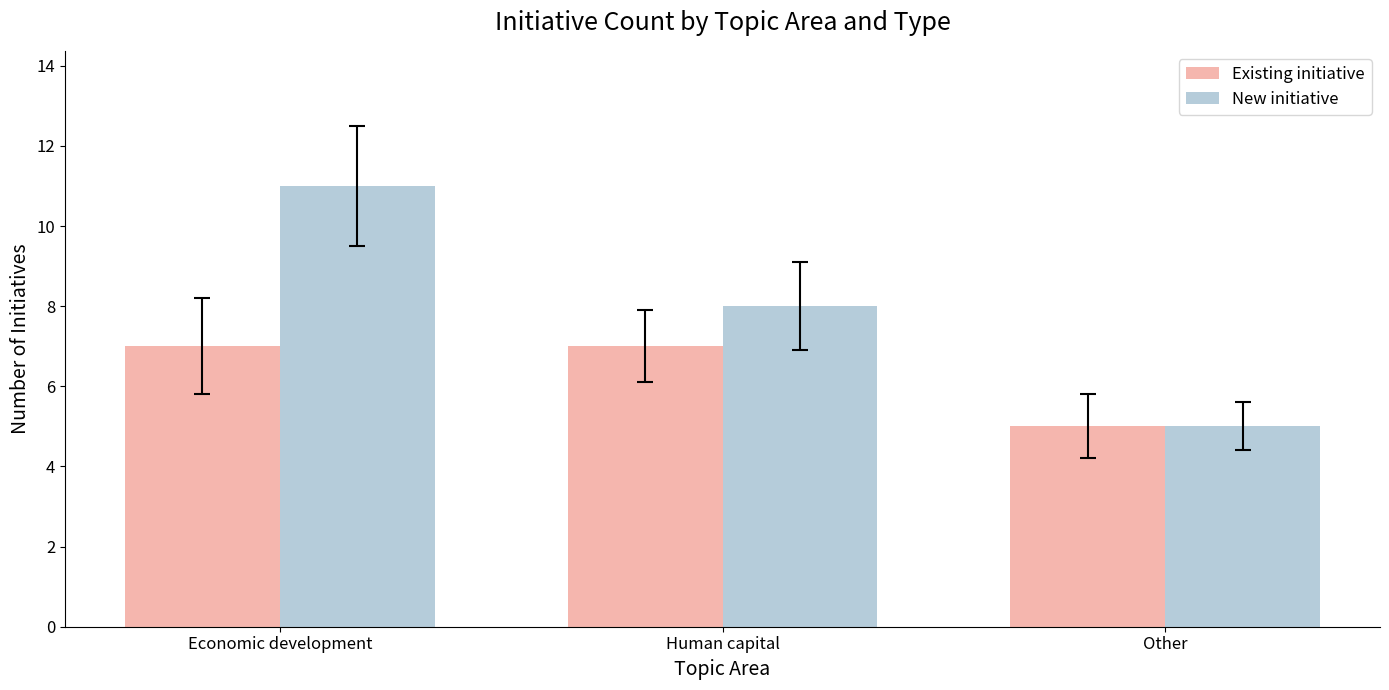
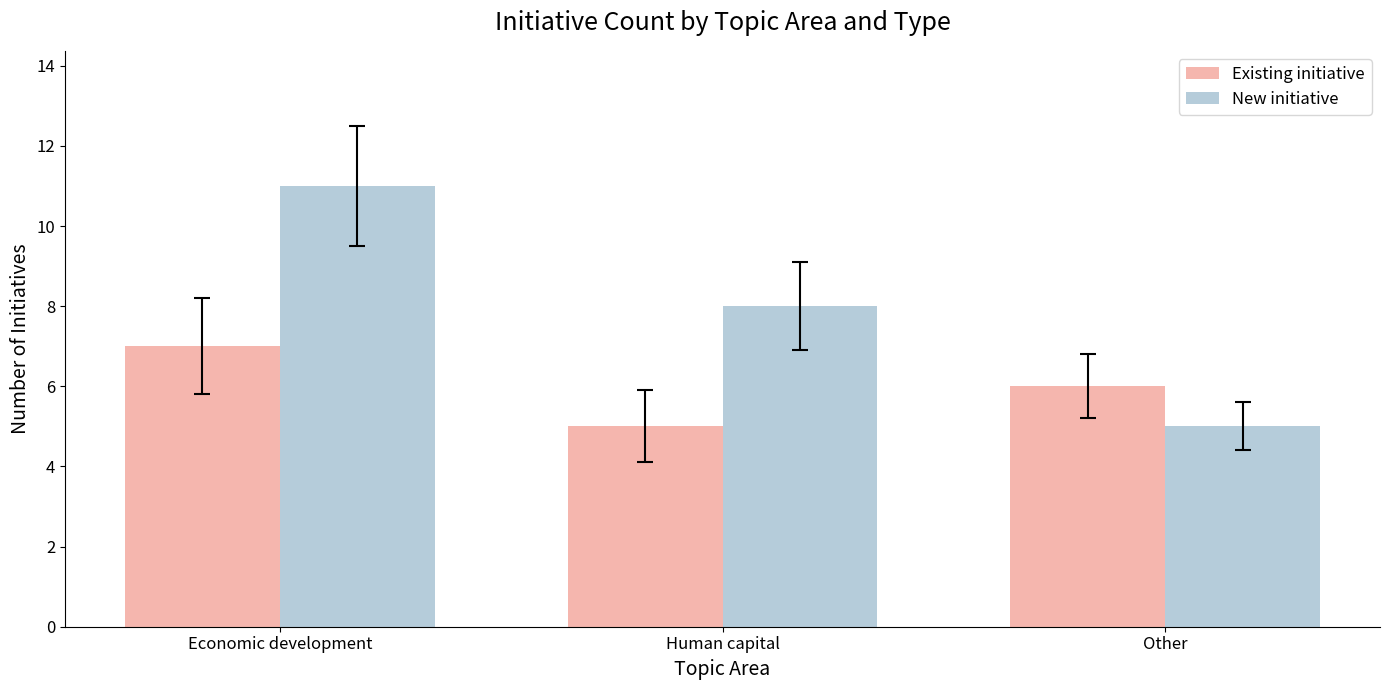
Existing initiative, Human capital: 7 -> 5
Existing initiative, Other: 5 -> 6
